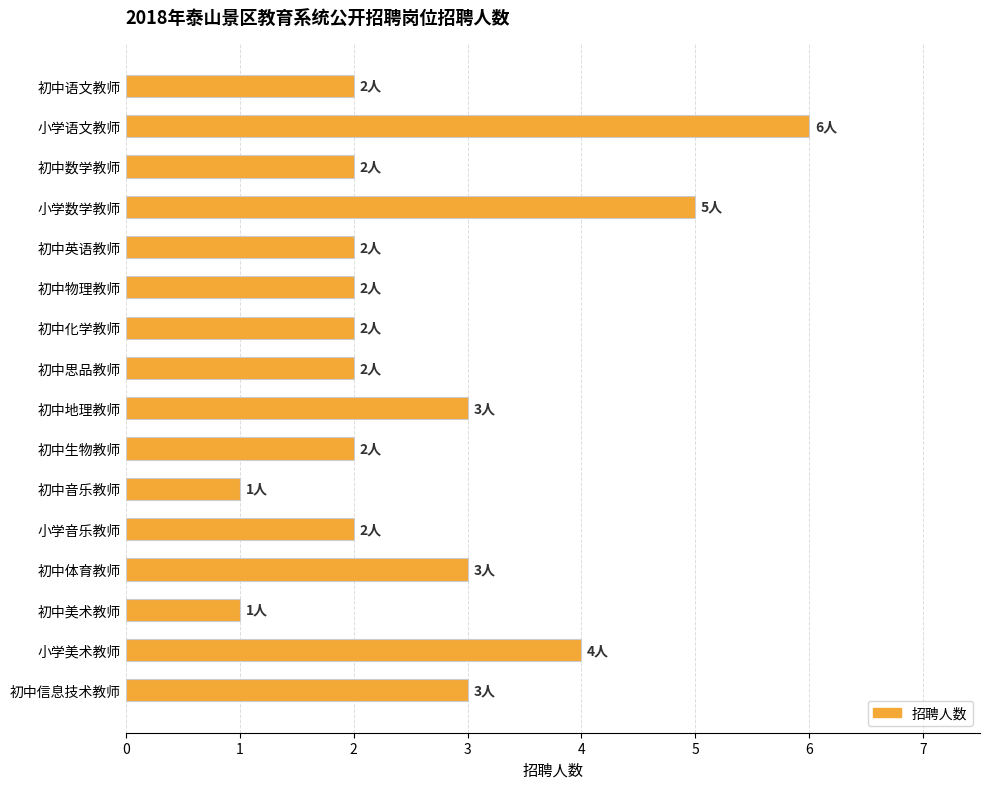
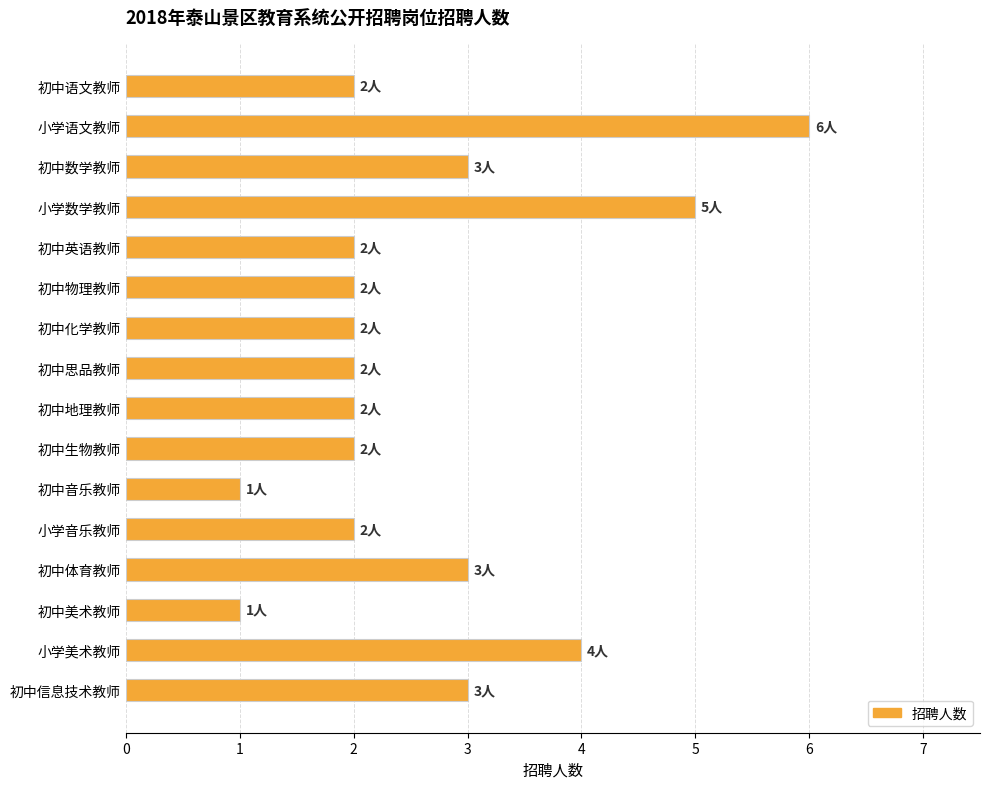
初中数学教师: 2人 -> 3人
初中地理教师: 3人 -> 2人
